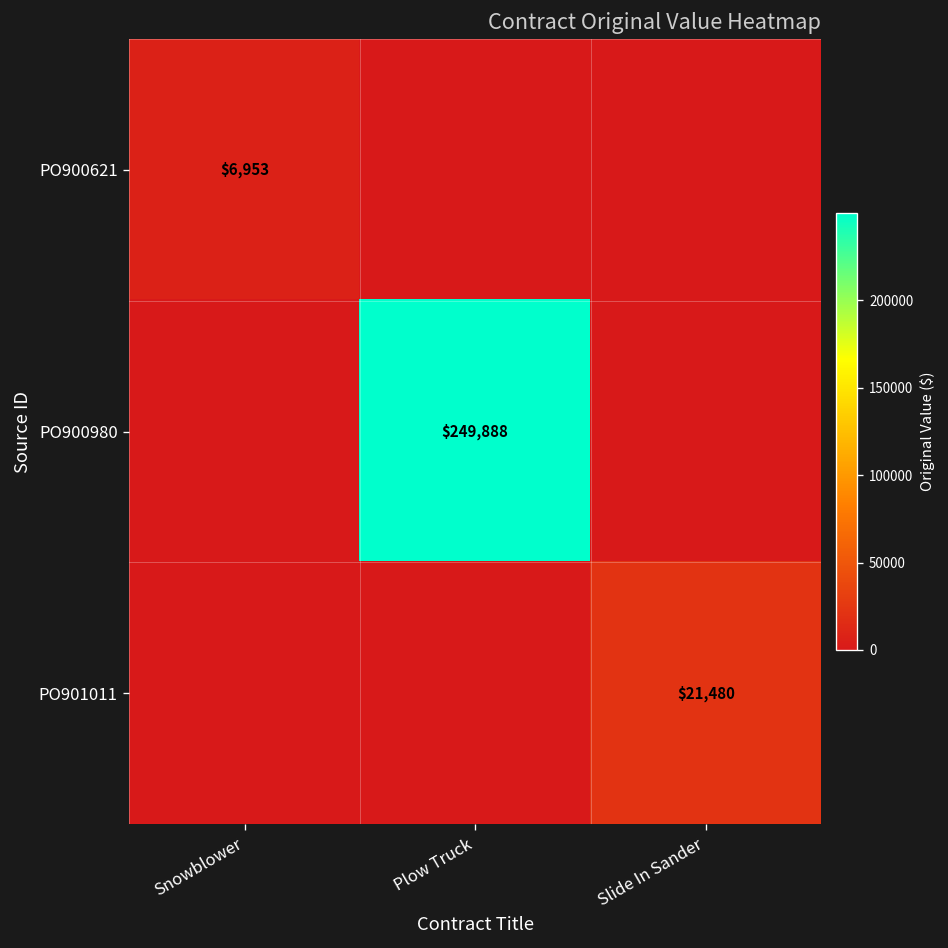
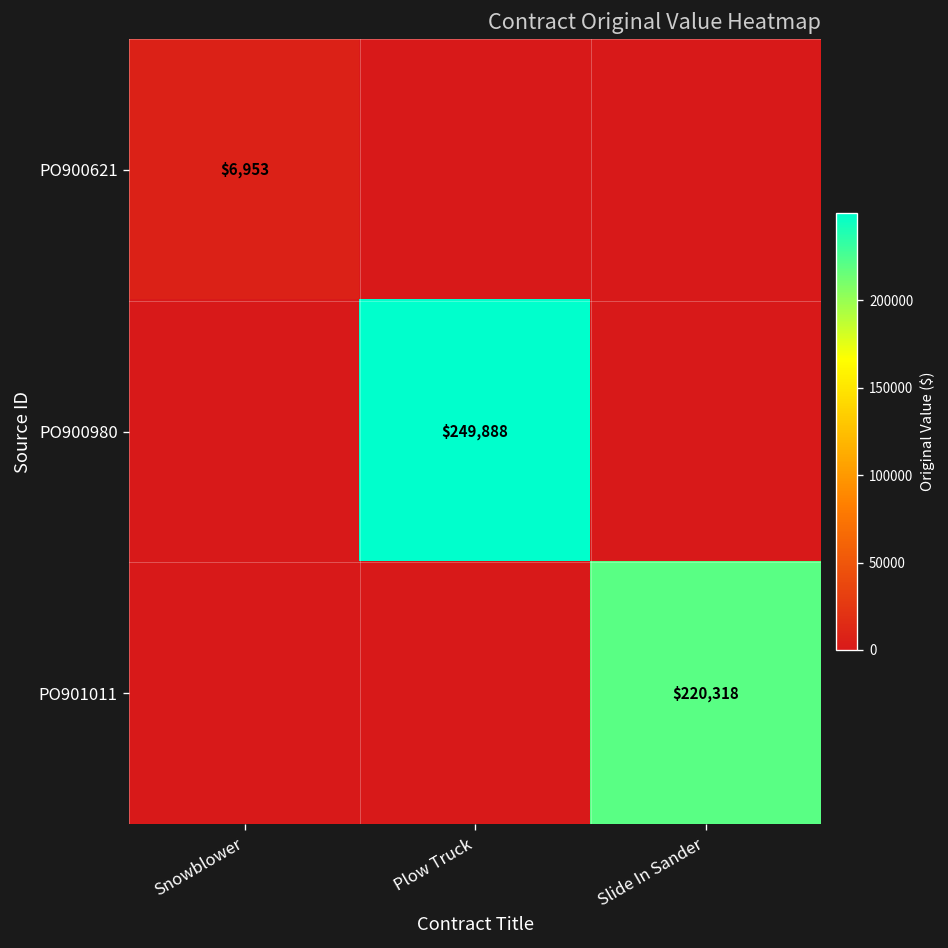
PO901011, Slide In Sander: $21,480 -> $220,318
